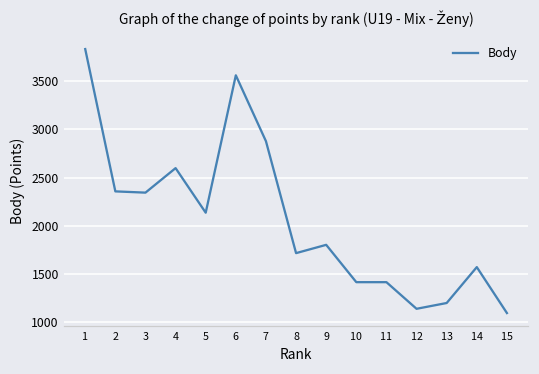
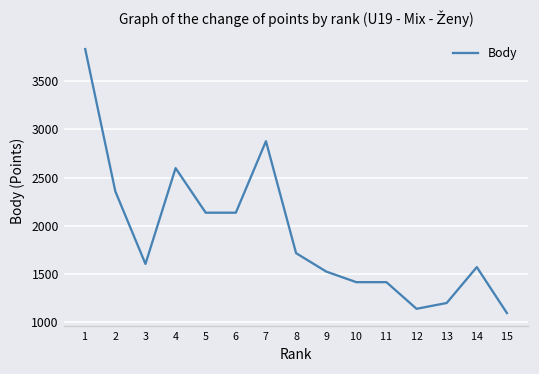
3: 2300 -> 1600
6: 3600 -> 2100
9: 1800 -> 1500
